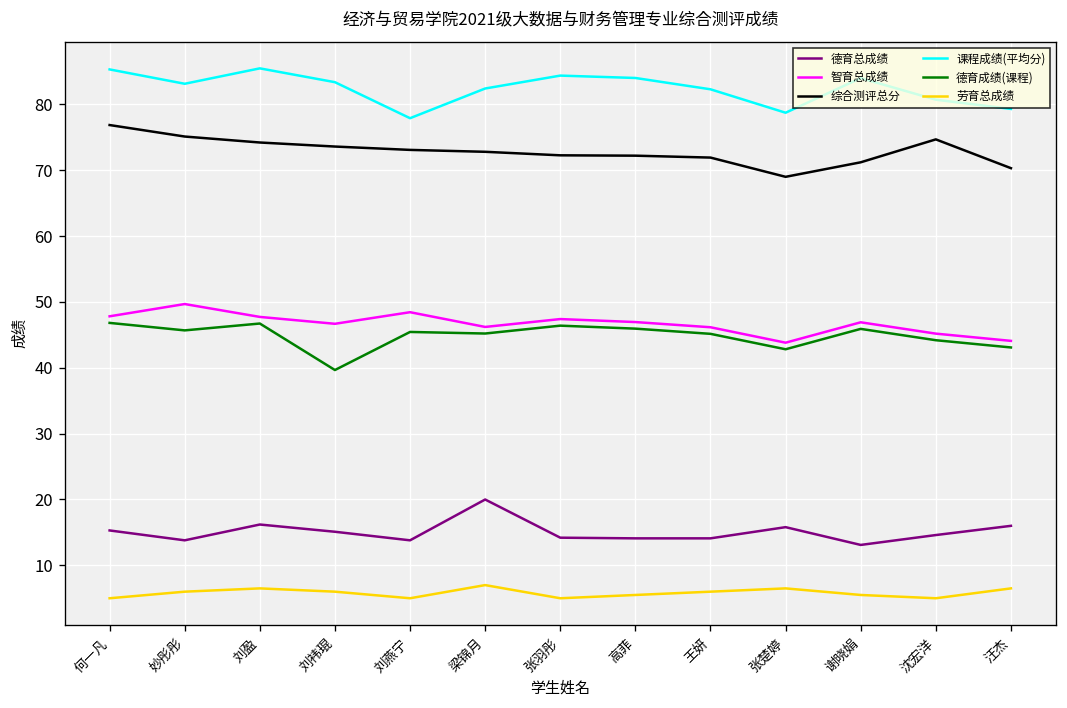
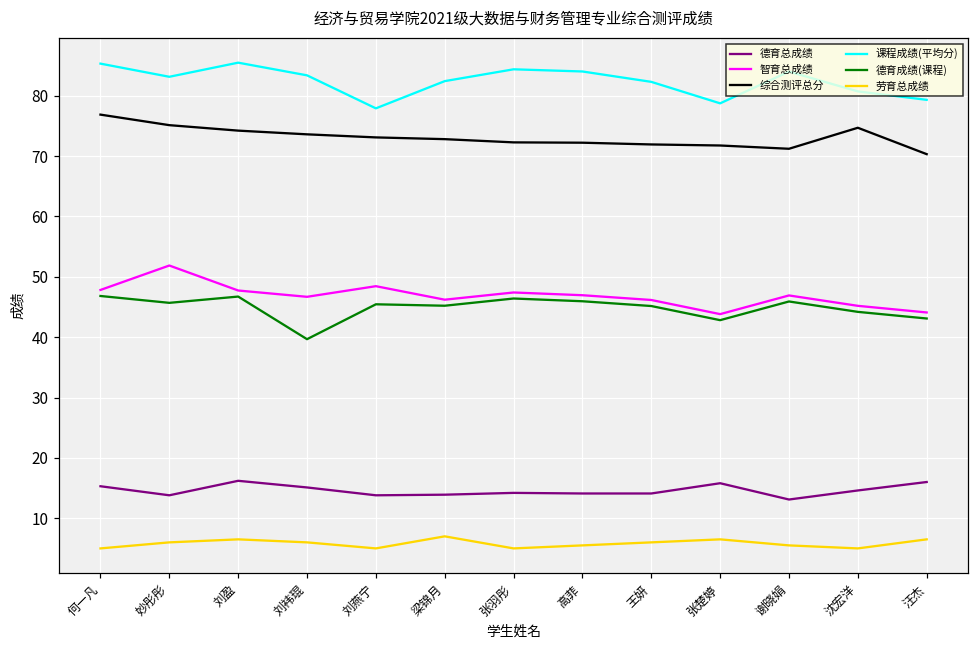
智育总成绩, 妙彤彤: 50 -> 52
德育总成绩, 梁锦月: 20 -> 14
综合测评总分, 张楚婷: 69 -> 72
